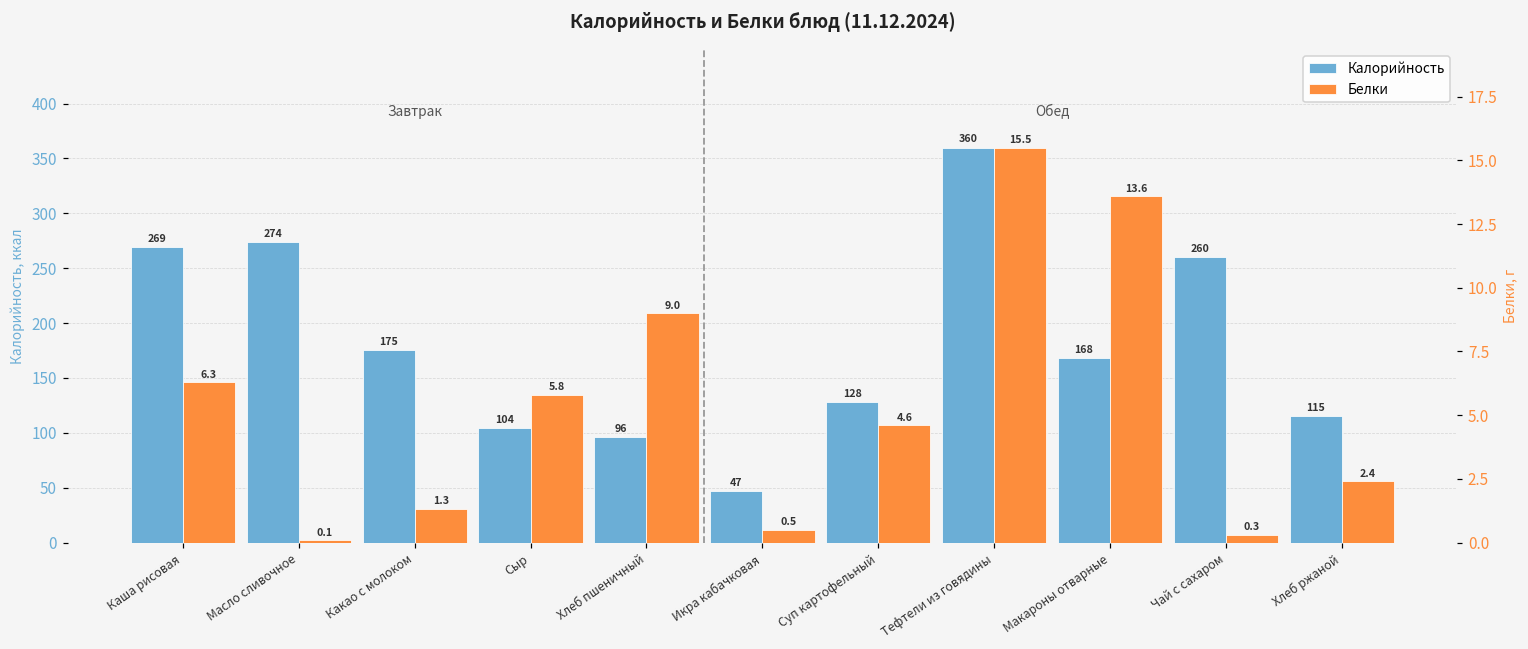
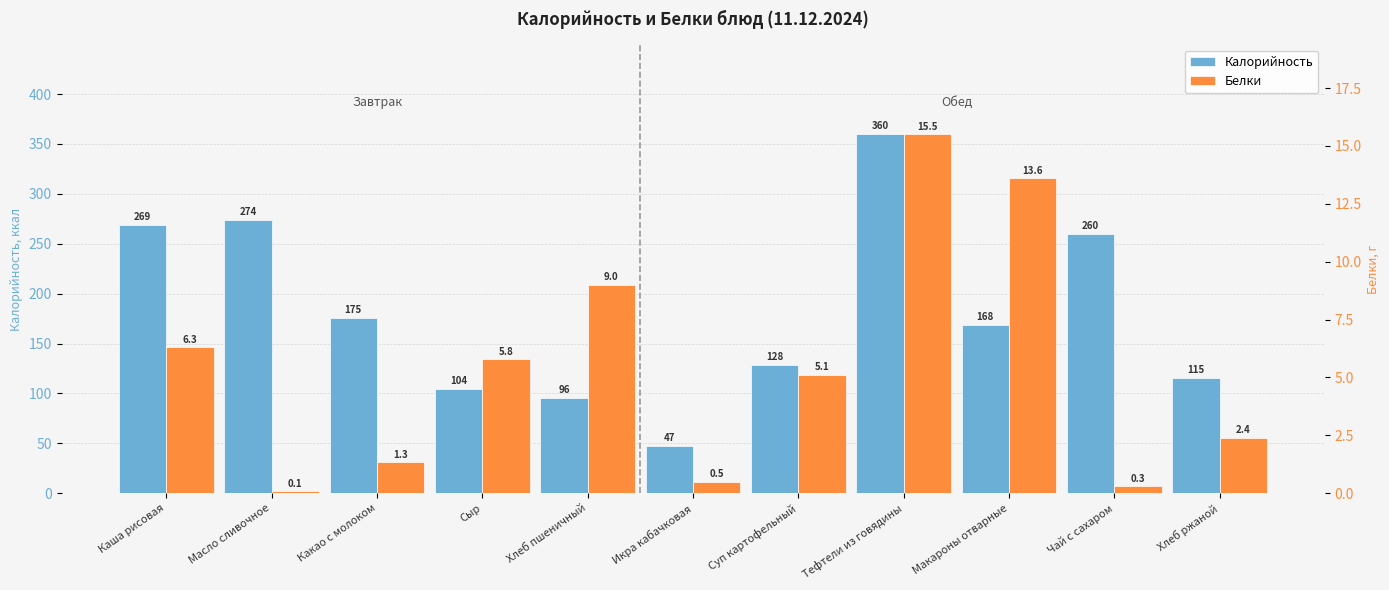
Белки, Суп картофельный: 4.6 -> 5.1
